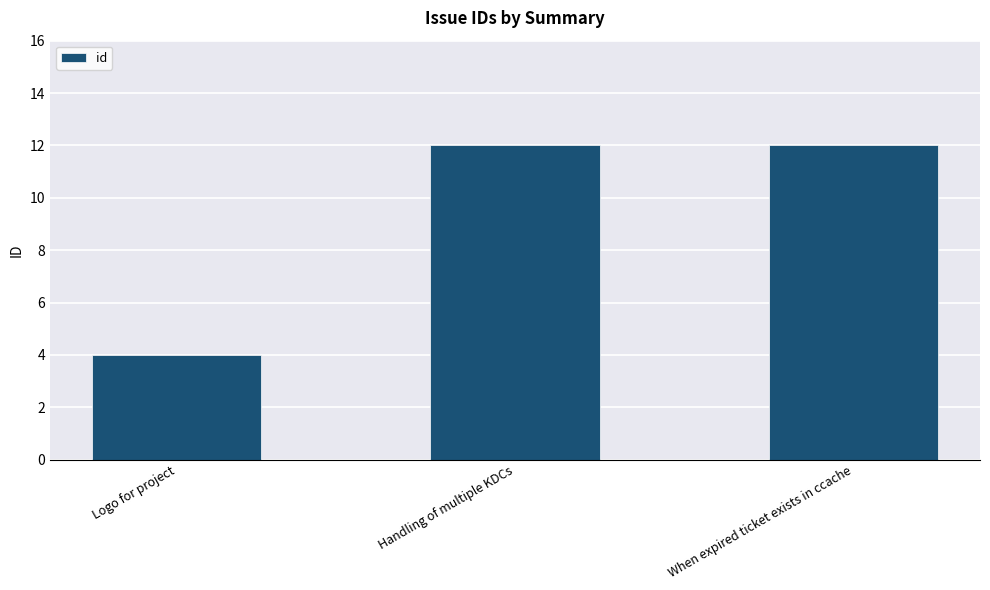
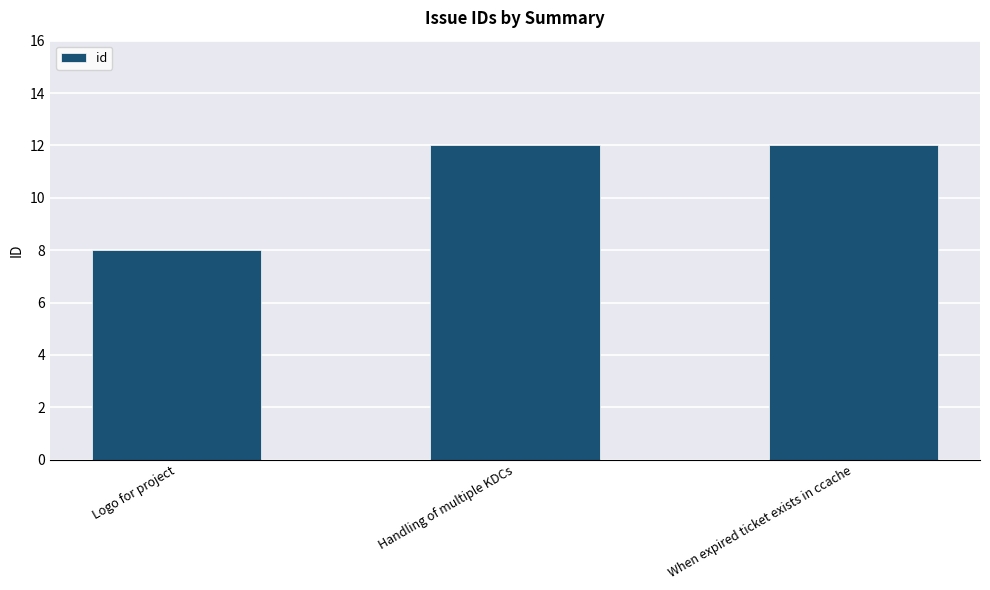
Logo for project: 4 -> 8
